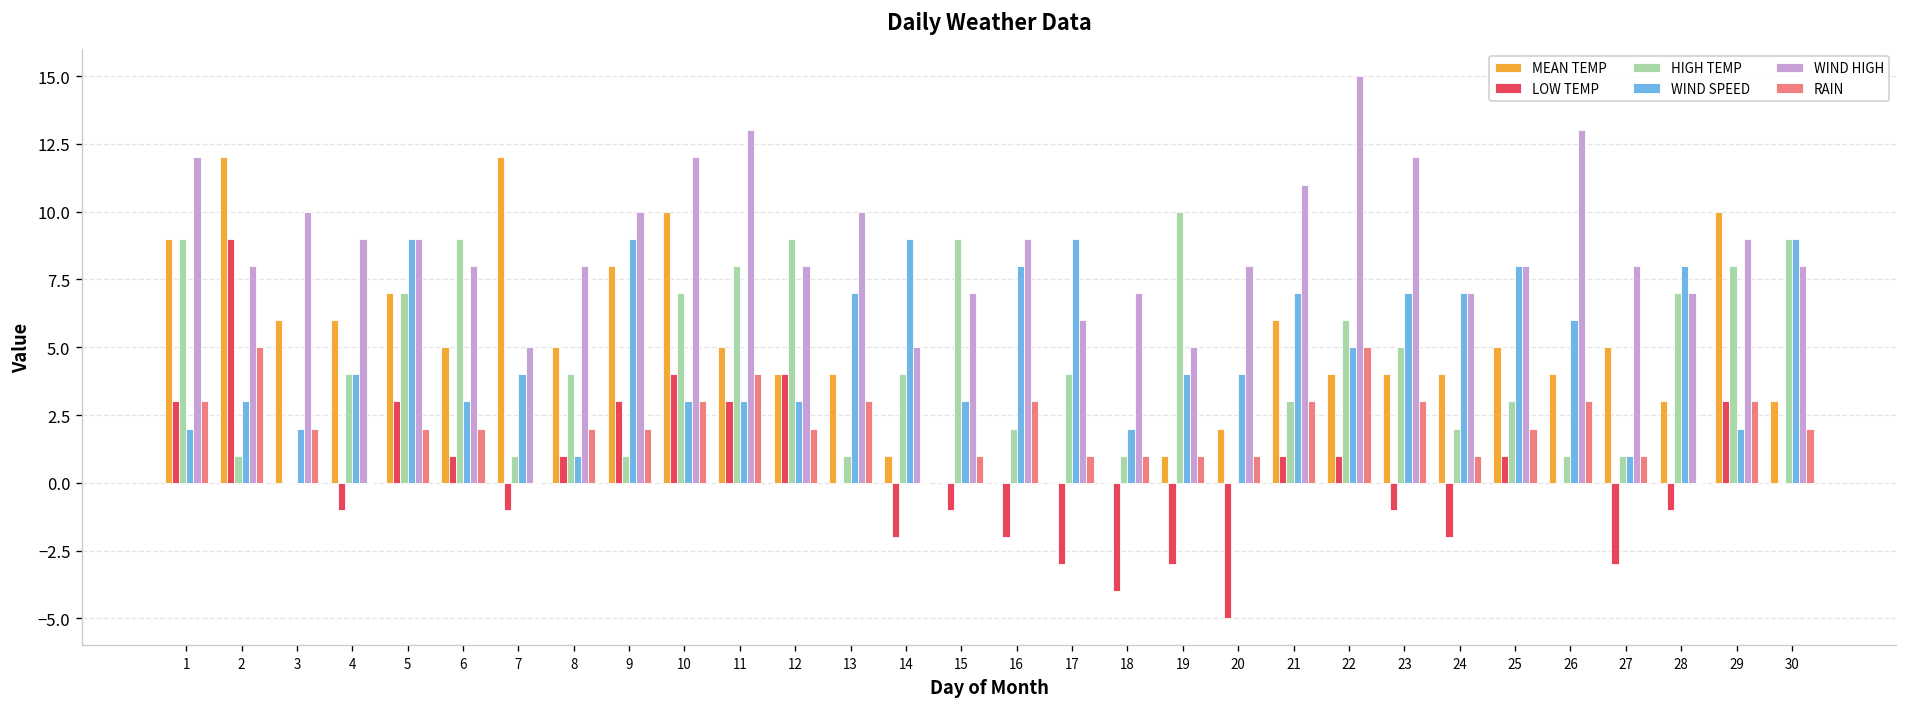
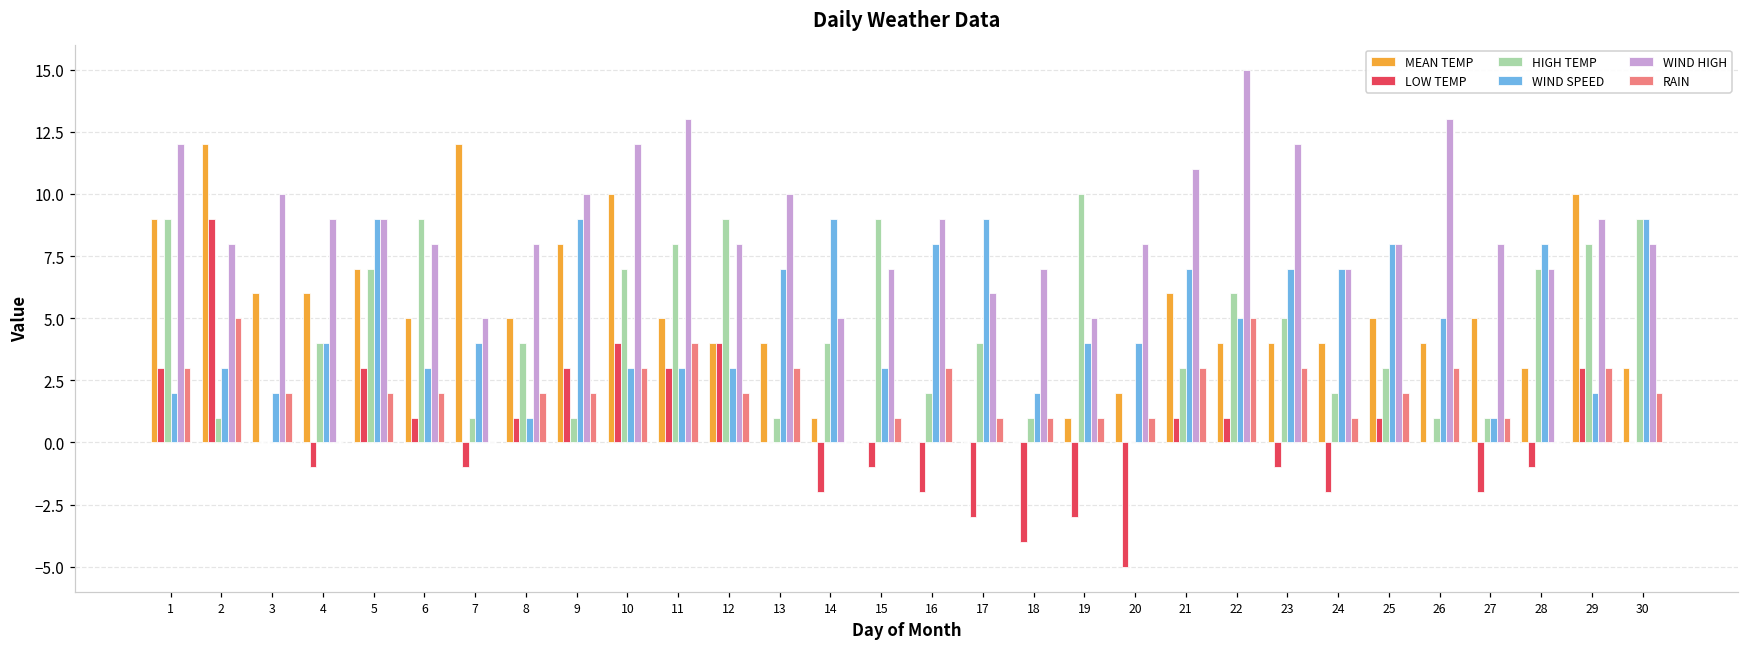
WIND SPEED, 26: 6 -> 5
LOW TEMP, 27: -3 -> -2
